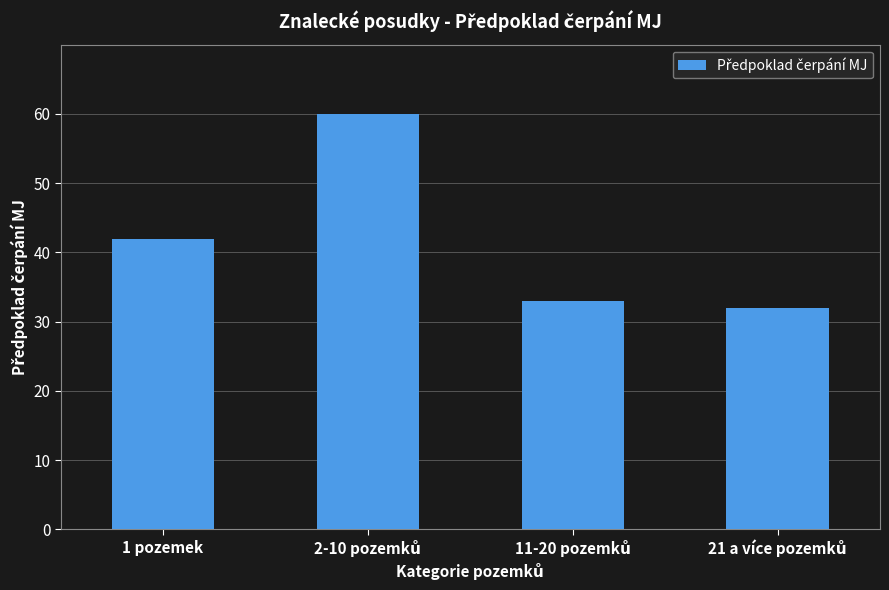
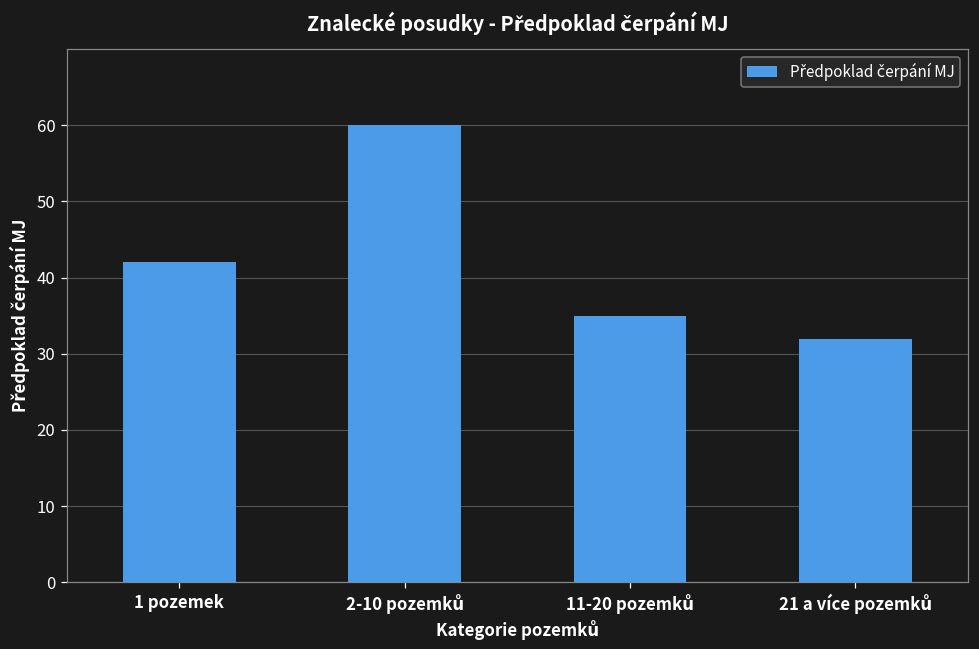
11-20 pozemků: 33 -> 35
